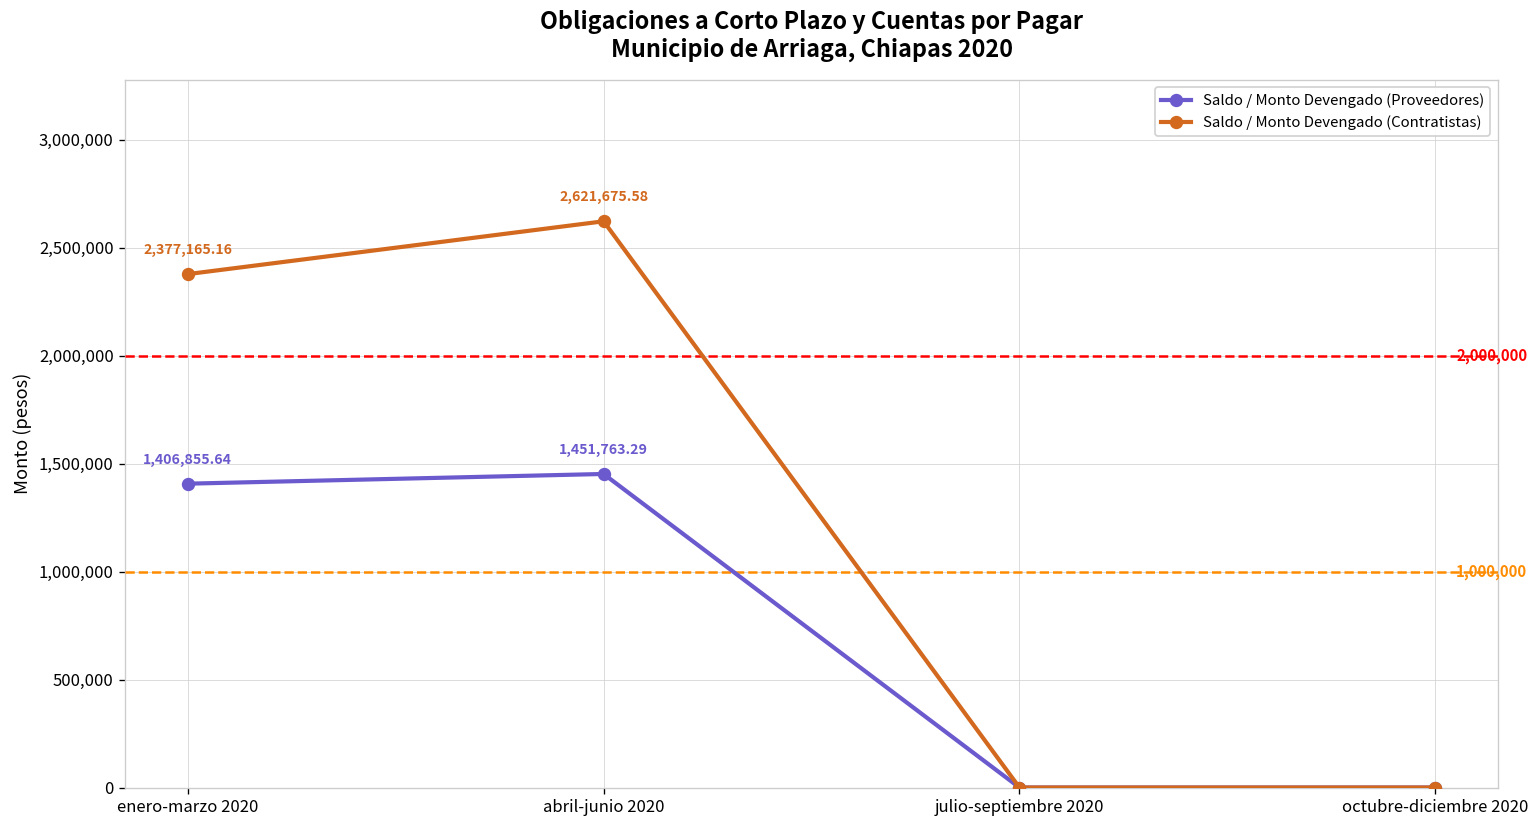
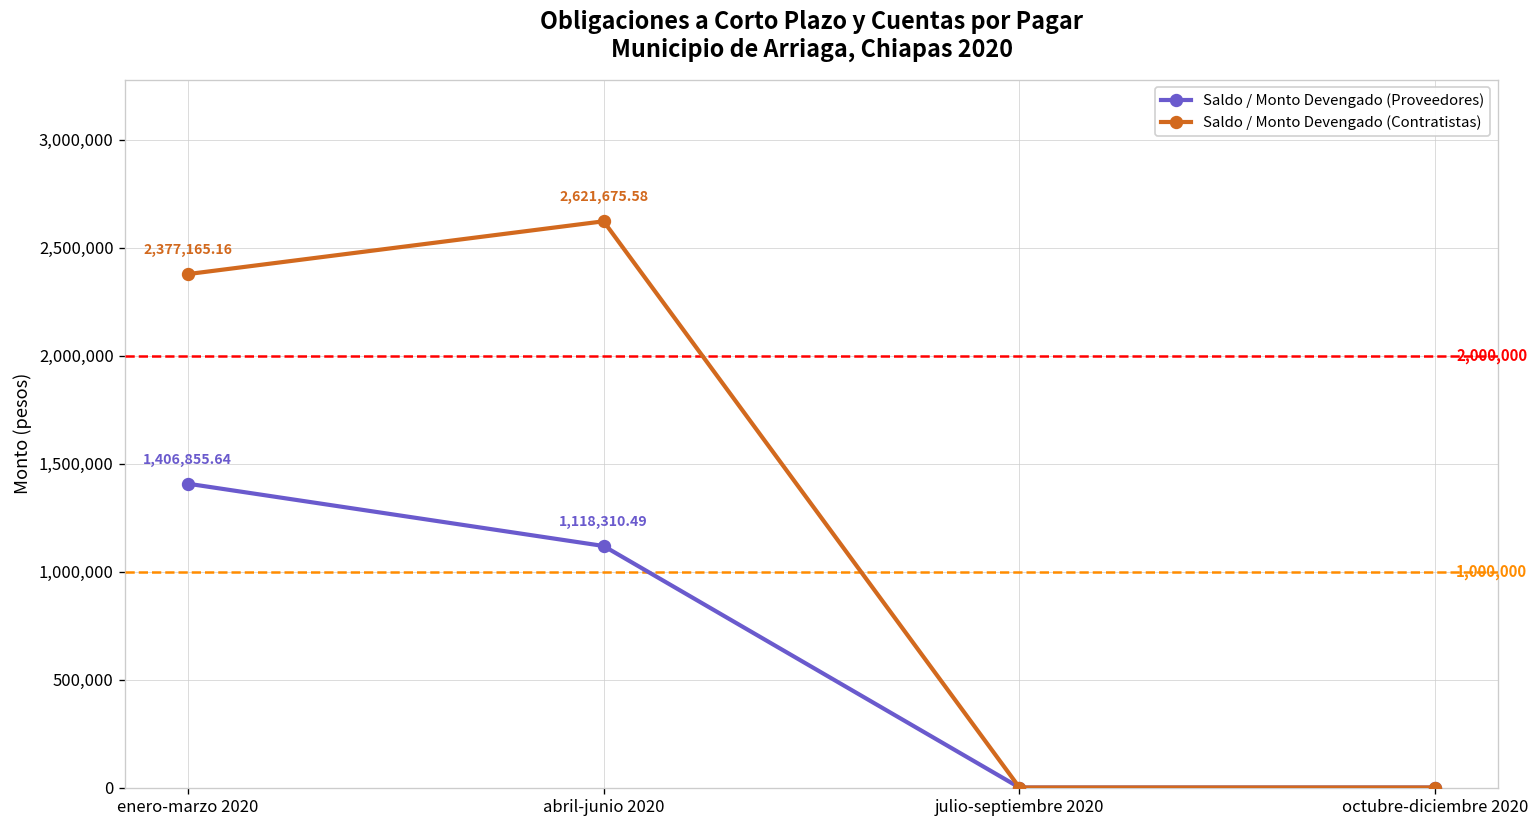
Saldo / Monto Devengado (Proveedores), abril-junio 2020: 1,451,763.29 -> 1,118,310.49
